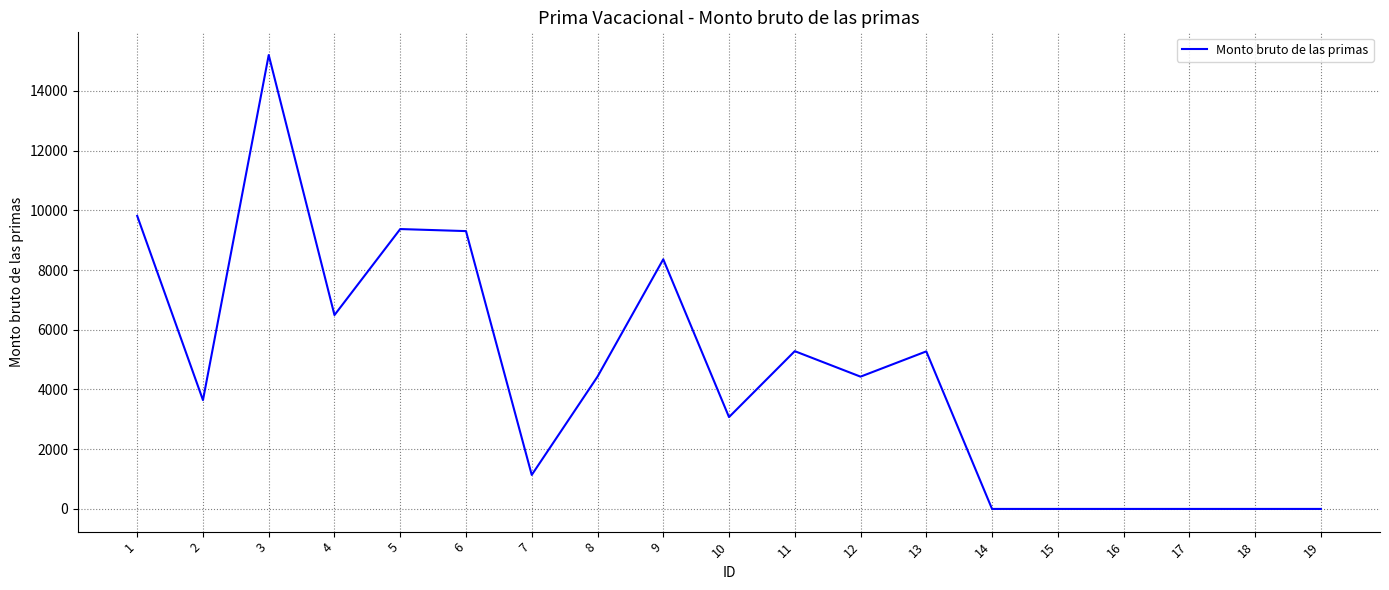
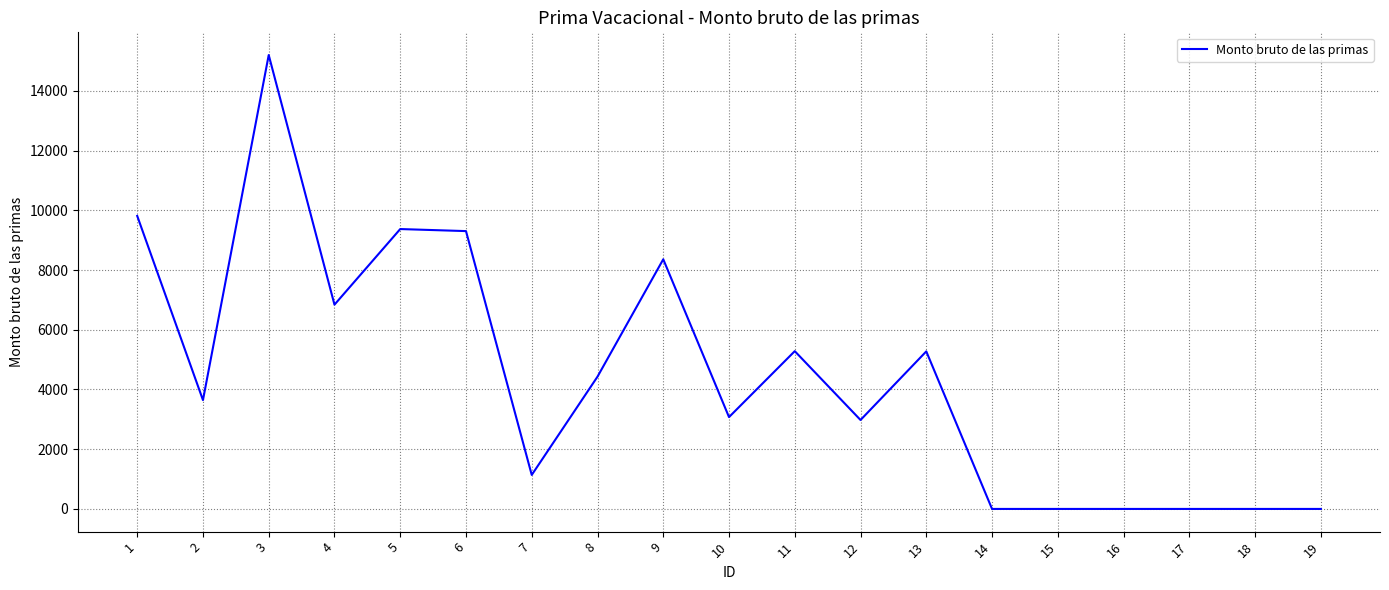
4: 6500 -> 6800
12: 4400 -> 3000
